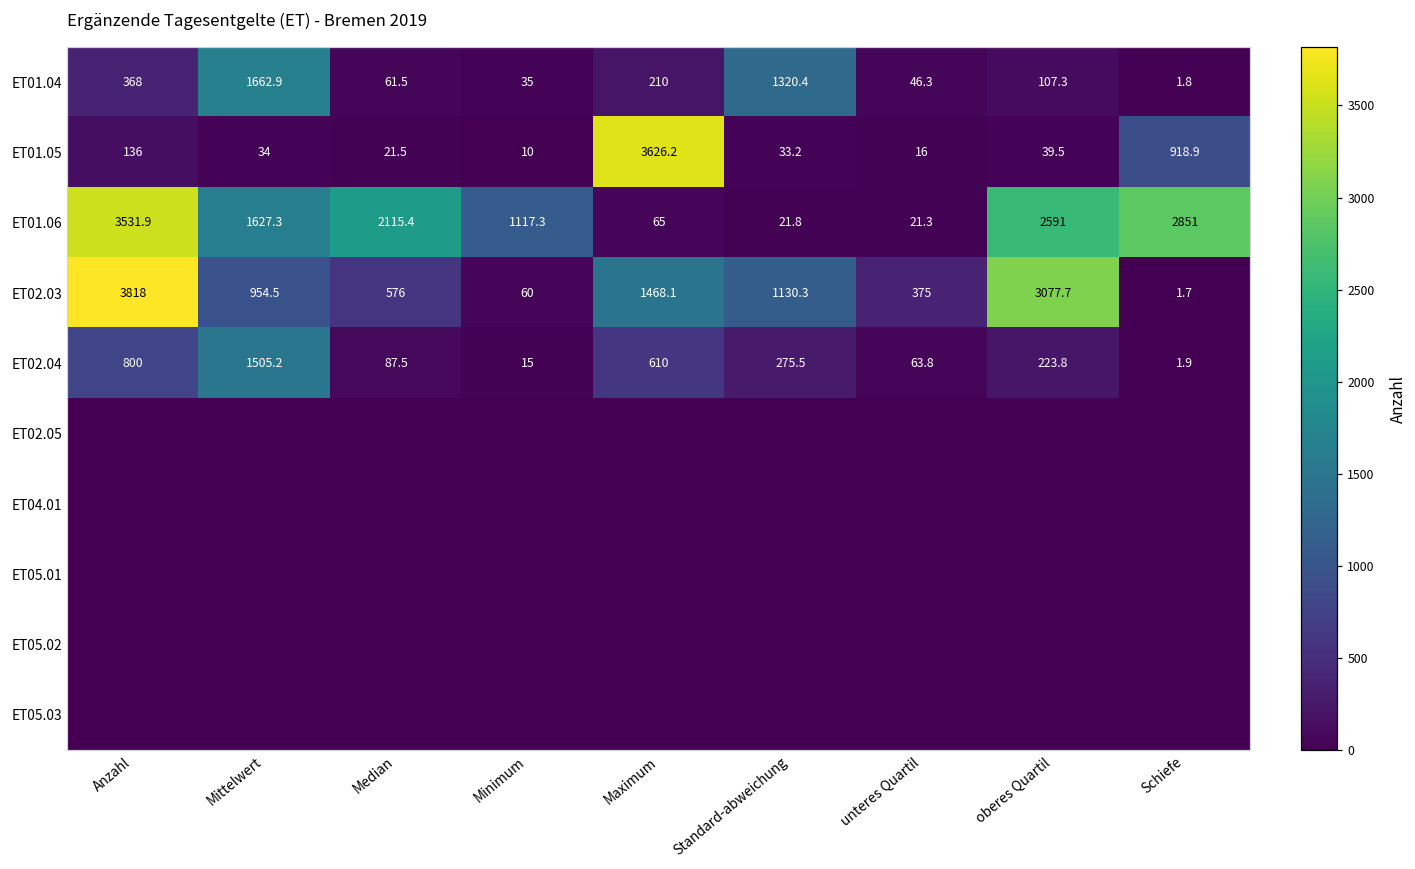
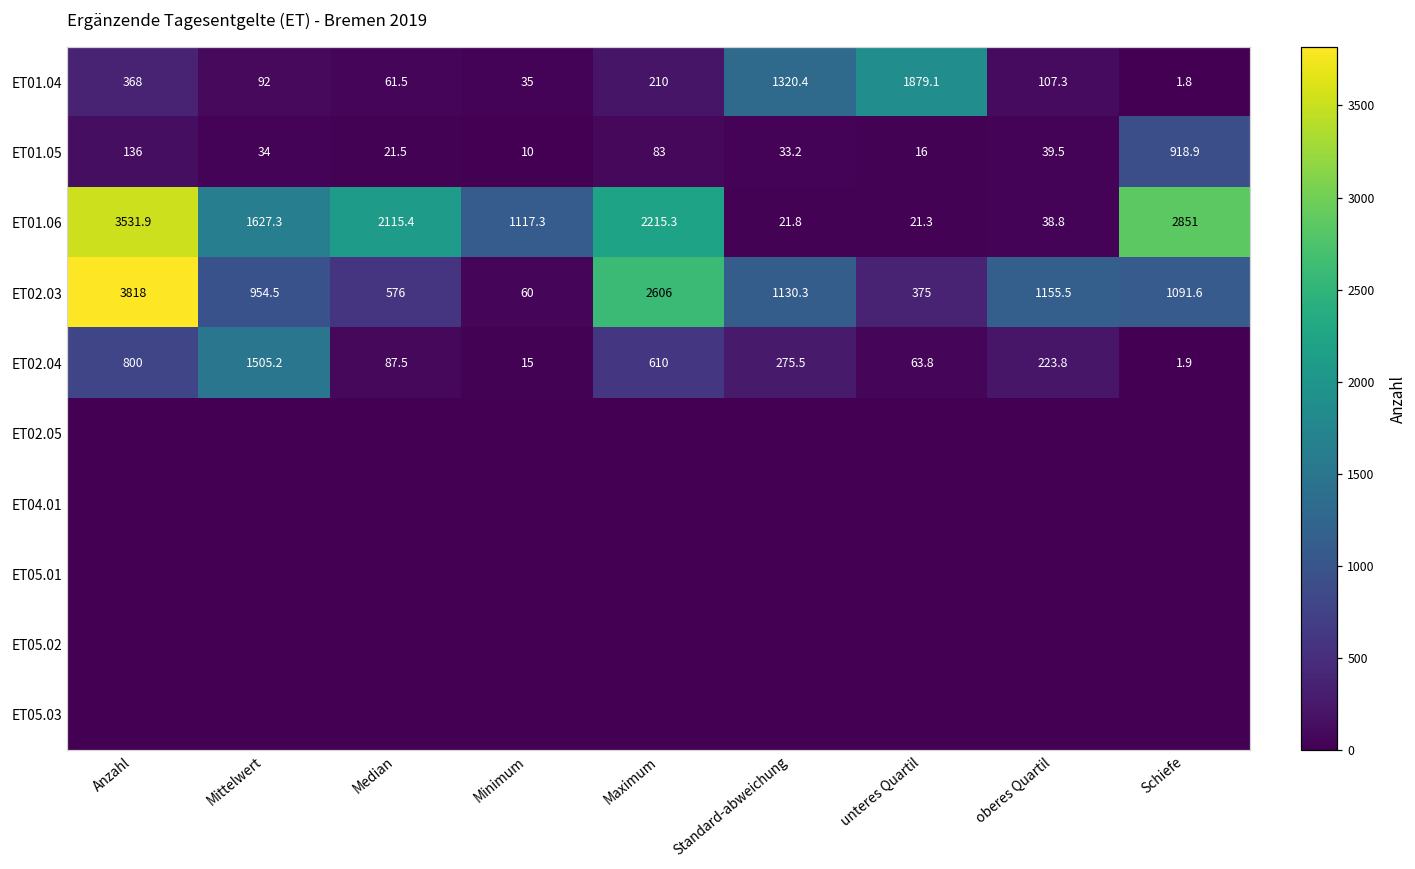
ET01.04, Mittelwert: 1662.9 -> 92
ET01.04, unteres Quartil: 46.3 -> 1879.1
ET01.05, Maximum: 3626.2 -> 83
ET01.06, Maximum: 65 -> 2215.3
ET01.06, oberes Quartil: 2591 -> 38.8
ET02.03, Maximum: 1468.1 -> 2606
ET02.03, oberes Quartil: 3077.7 -> 1155.5
ET02.03, Schiefe: 1.7 -> 1091.6
